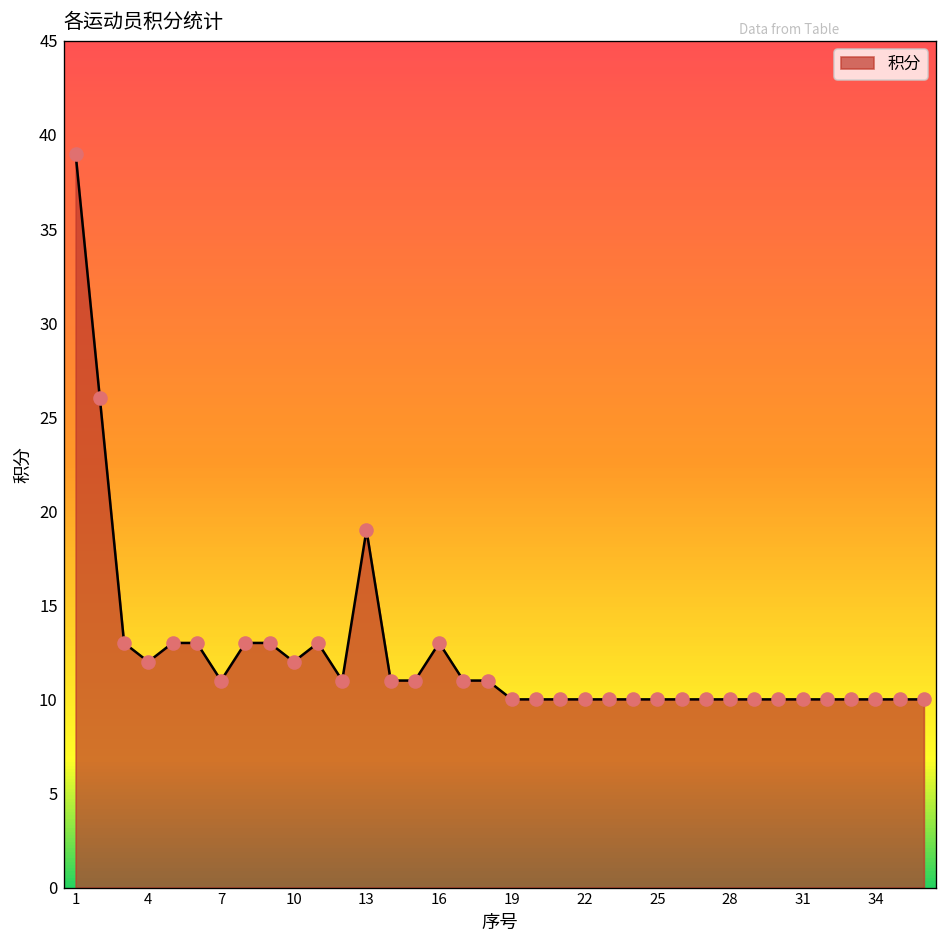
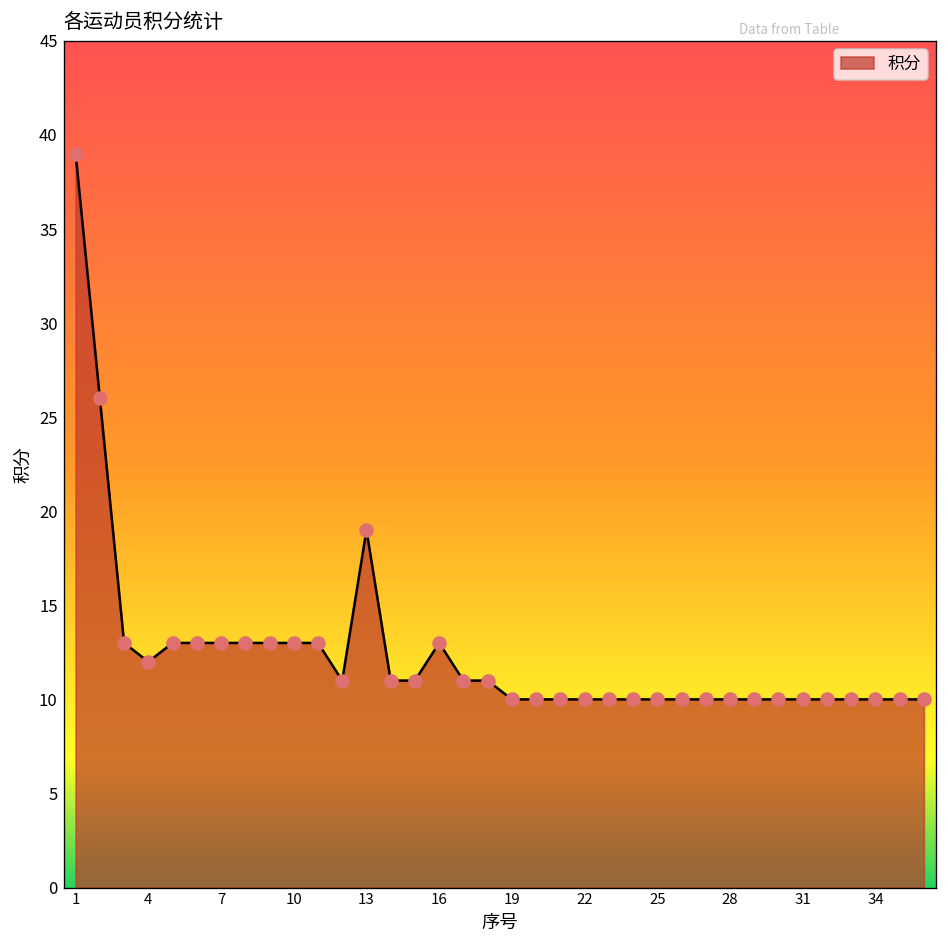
7: 11 -> 13
10: 12 -> 13
